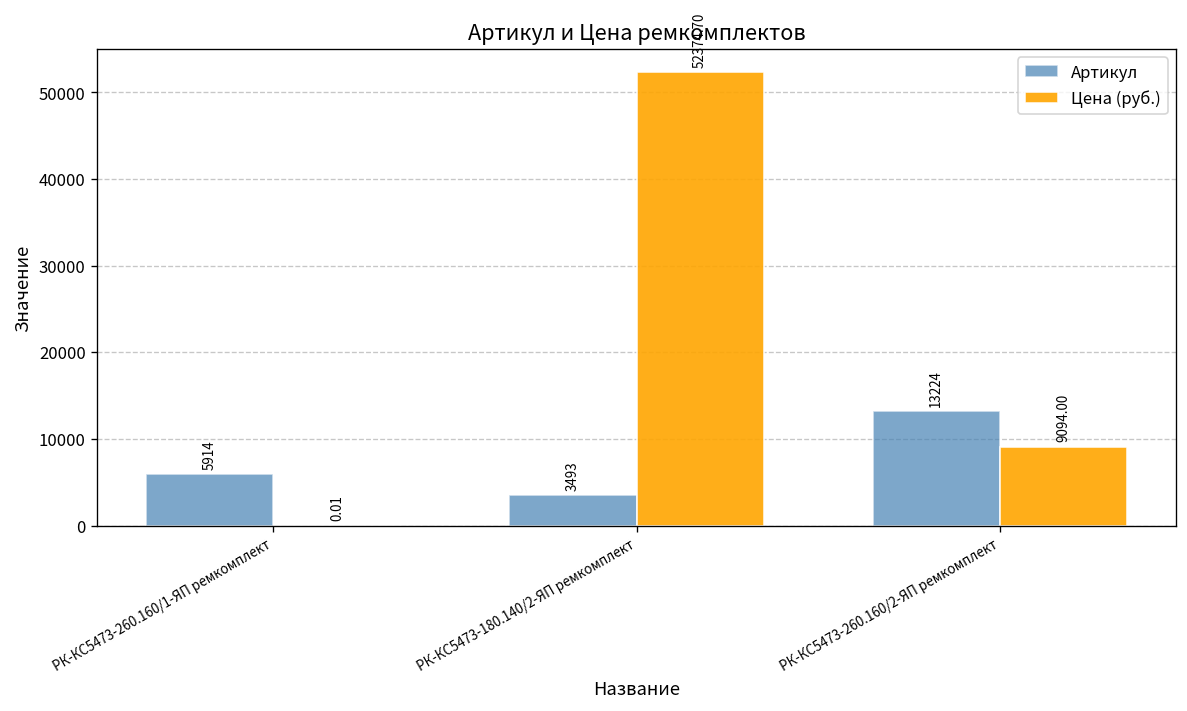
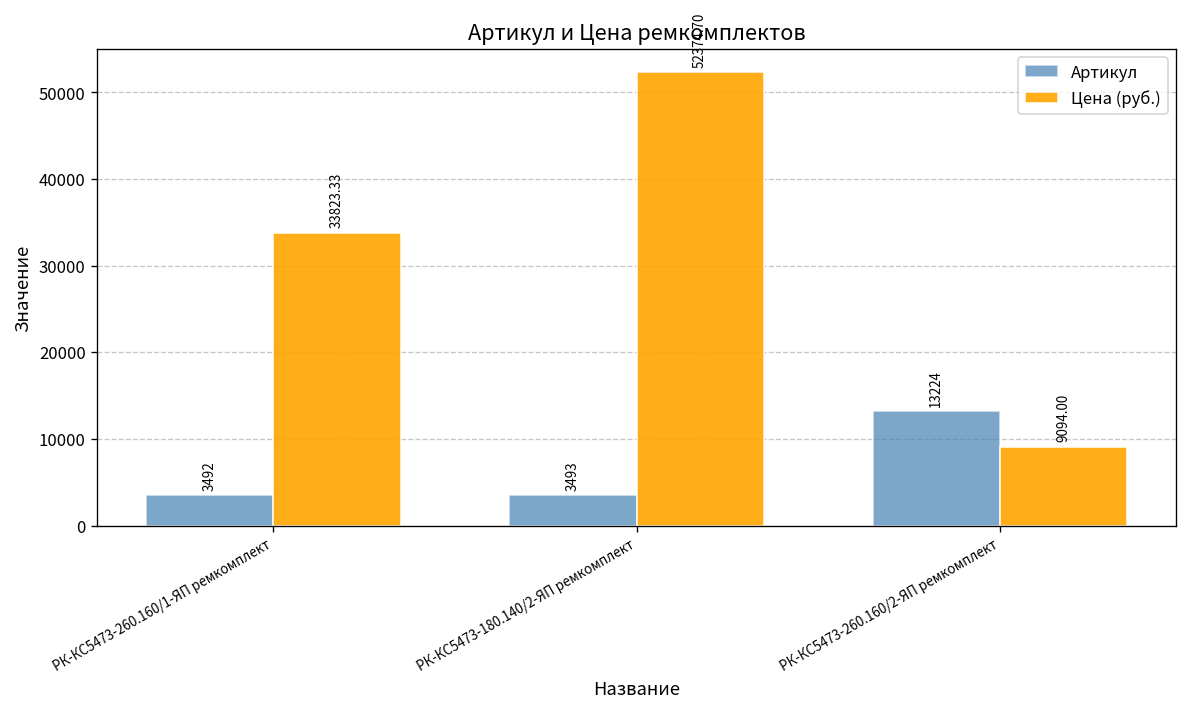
Артикул, РК-КС5473-260.160/1-ЯП ремкомплект: 5914 -> 3492
Цена (руб.), РК-КС5473-260.160/1-ЯП ремкомплект: 0.01 -> 33823.33
